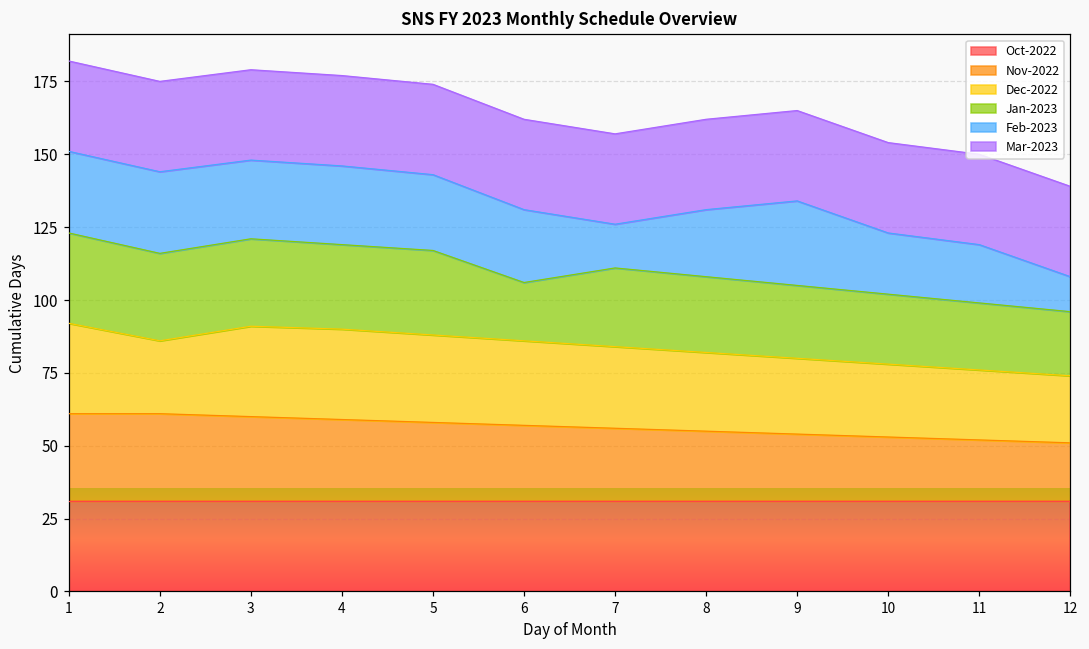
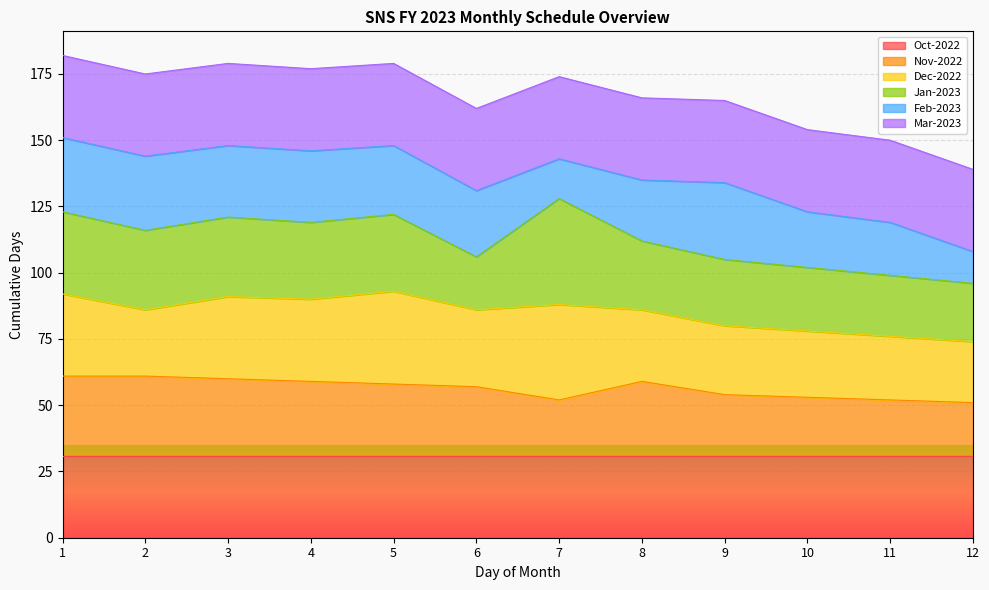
Dec-2022, 5: 30 -> 35
Nov-2022, 7: 56 -> 52
Dec-2022, 7: 28 -> 36
Jan-2023, 7: 27 -> 40
Nov-2022, 8: 55 -> 59
